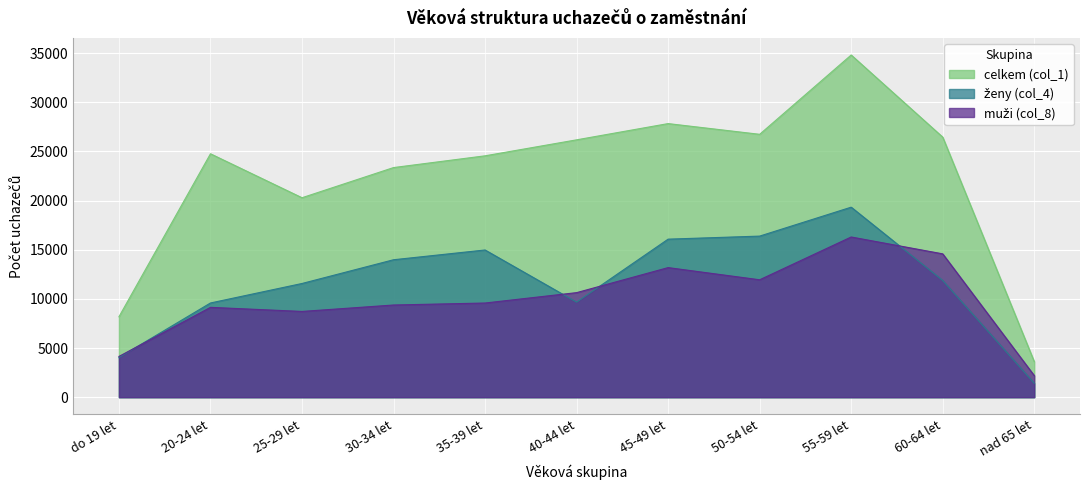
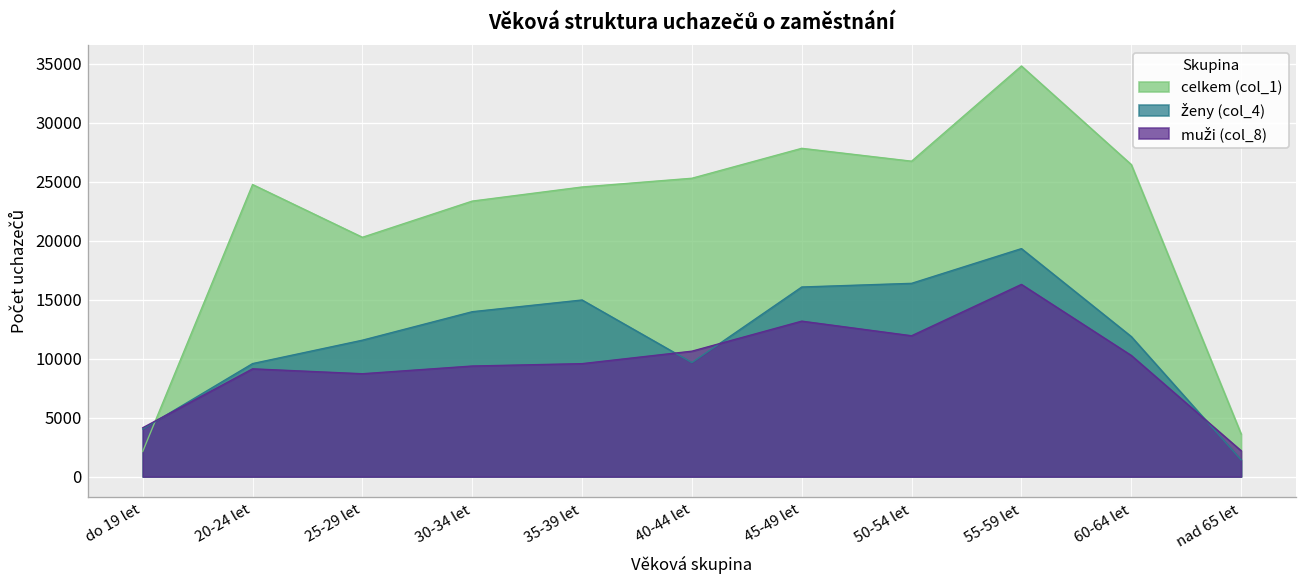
celkem (col_1), do 19 let: 8000 -> 2000
celkem (col_1), 40-44 let: 26000 -> 25000
muži (col_8), 60-64 let: 15000 -> 10000
